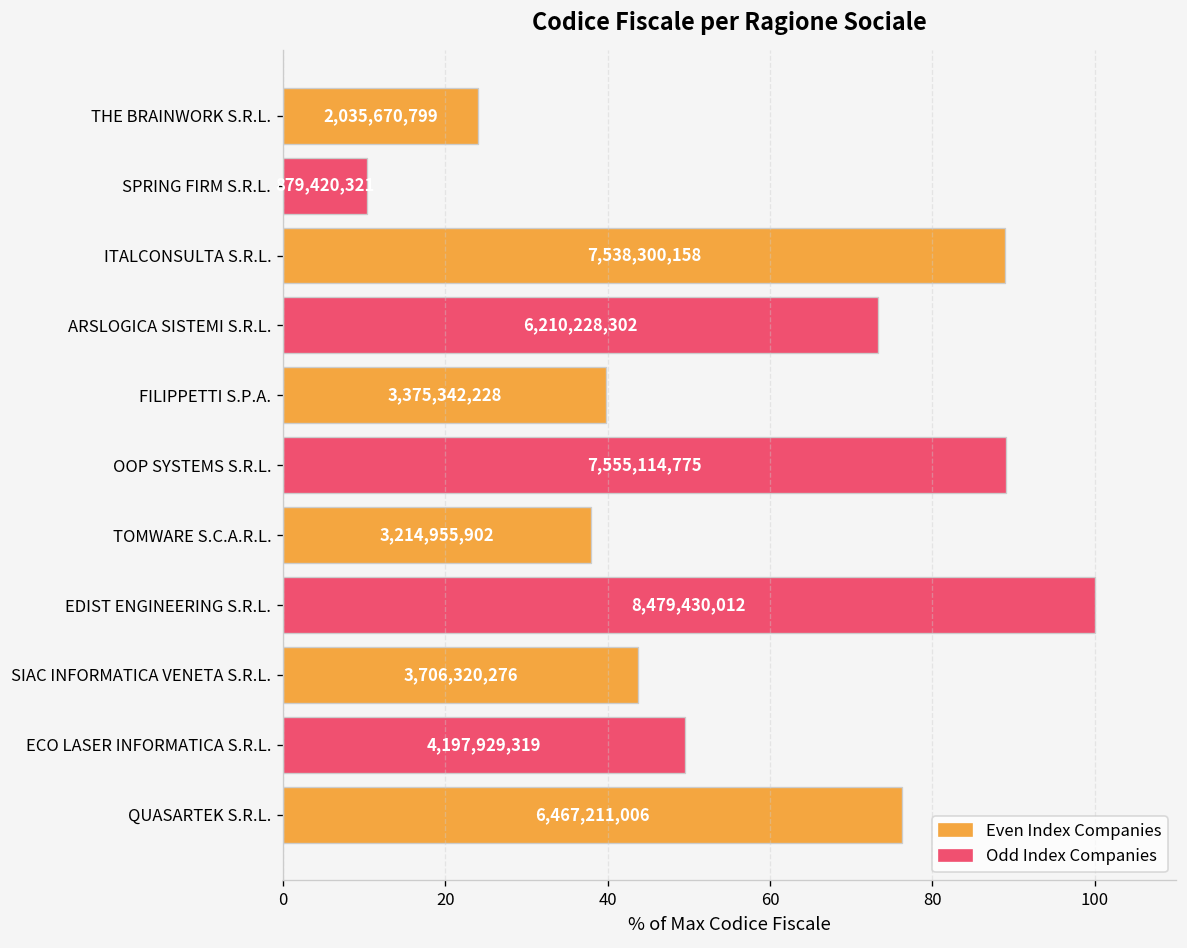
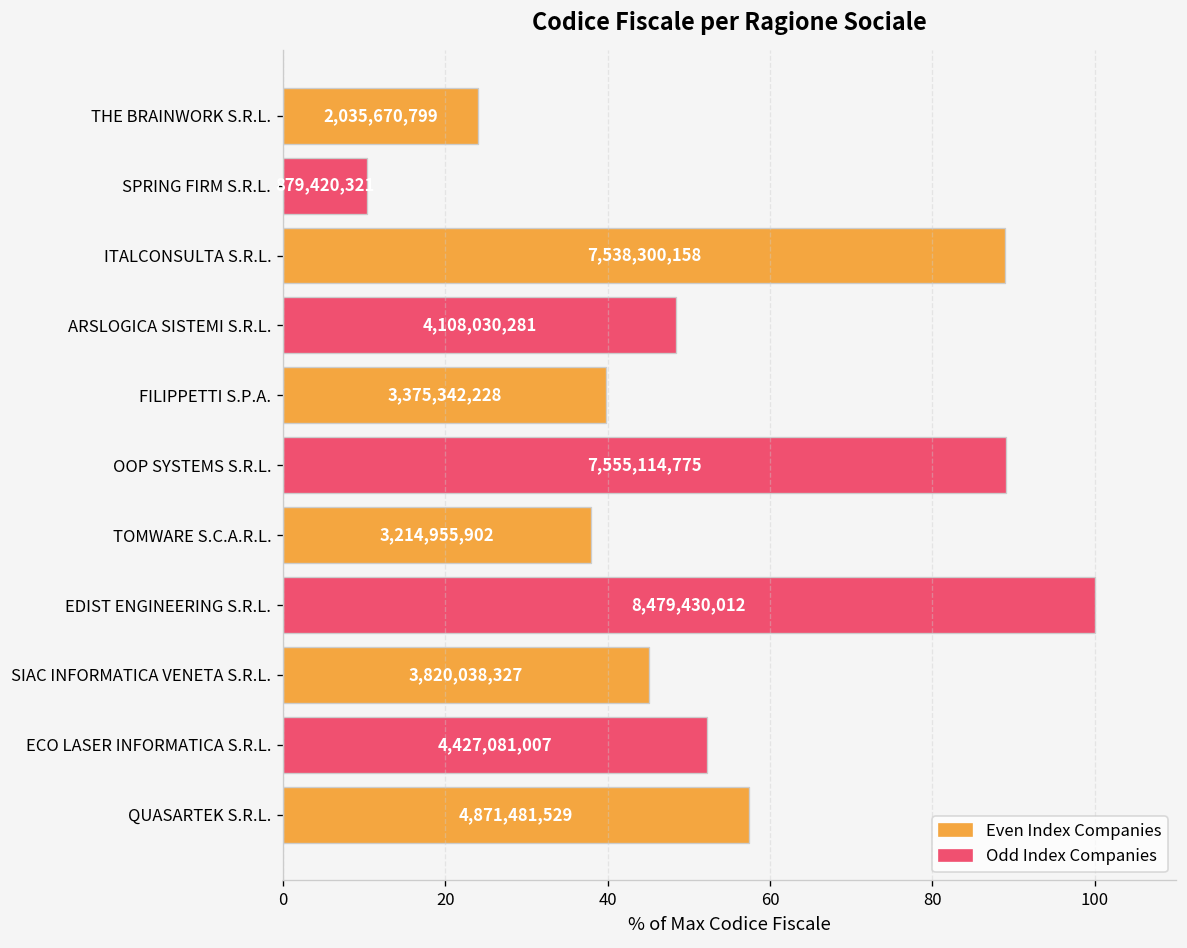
ARSLOGICA SISTEMI S.R.L.: 6,210,228,302 -> 4,108,030,281
SIAC INFORMATICA VENETA S.R.L.: 3,706,320,276 -> 3,820,038,327
ECO LASER INFORMATICA S.R.L.: 4,197,929,319 -> 4,427,081,007
QUASARTEK S.R.L.: 6,467,211,006 -> 4,871,481,529
